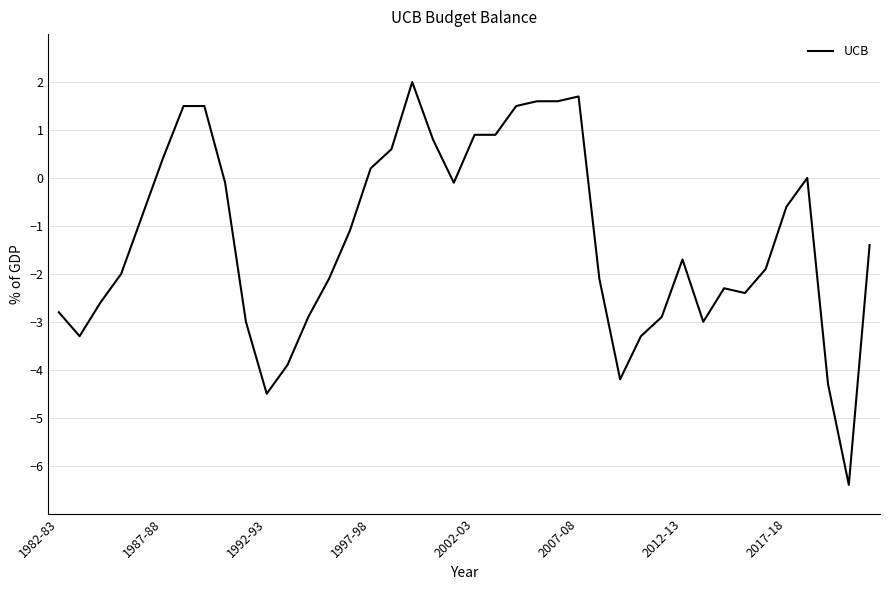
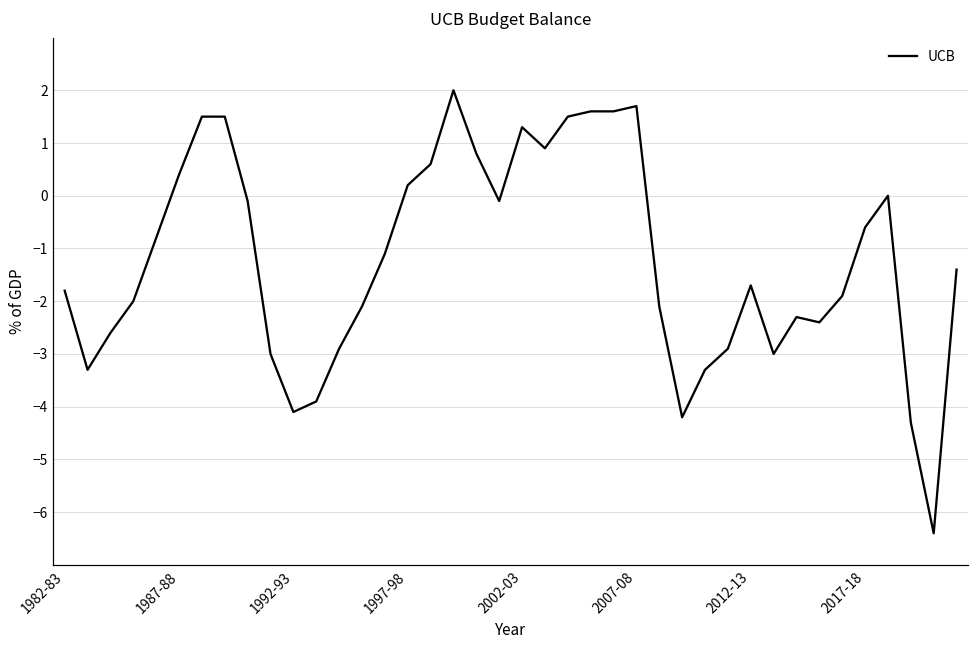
1982-83: -2.8 -> -1.8
1992-93: -4.5 -> -4.1
2002-03: 0.9 -> 1.3
